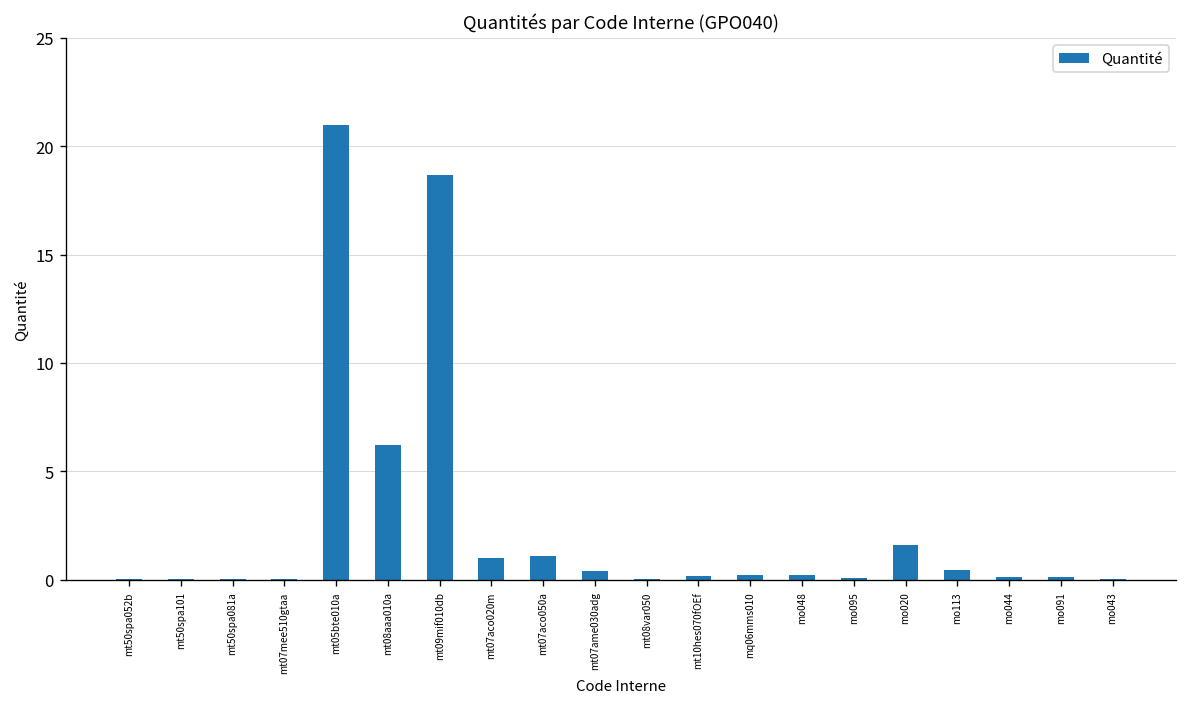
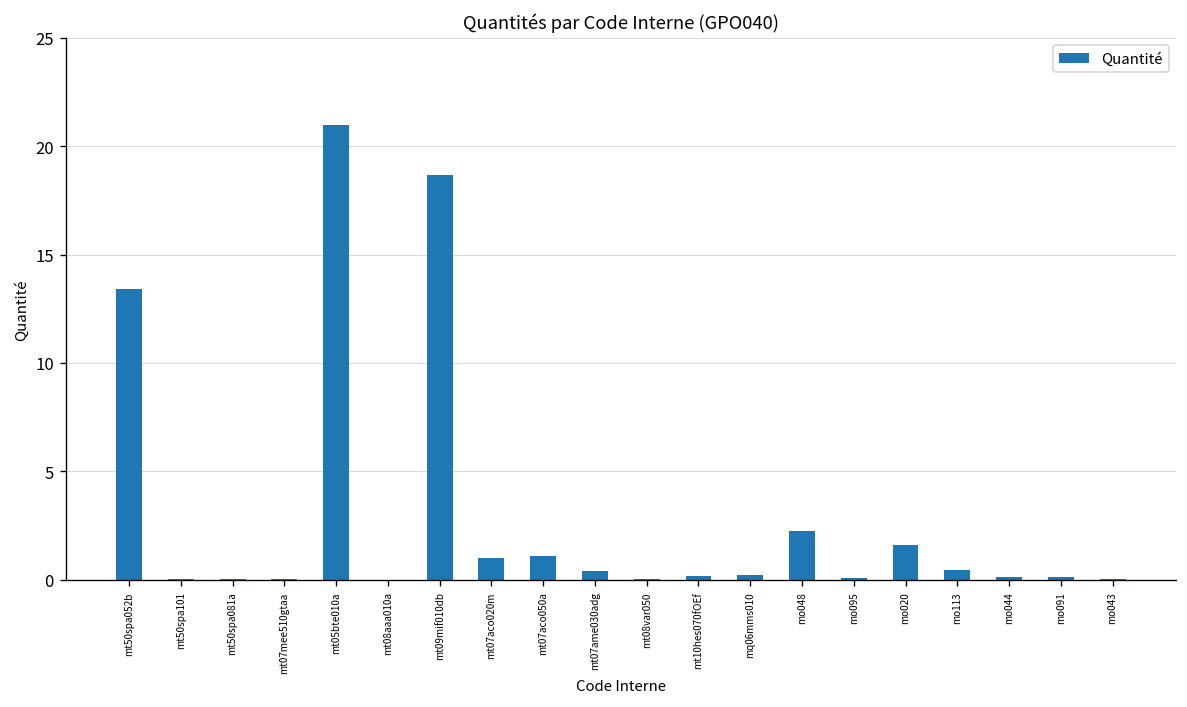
mt50spa052b: 0.0 -> 13.4
mt08aaa010a: 6.2 -> 0.0
mo048: 0.2 -> 2.3
